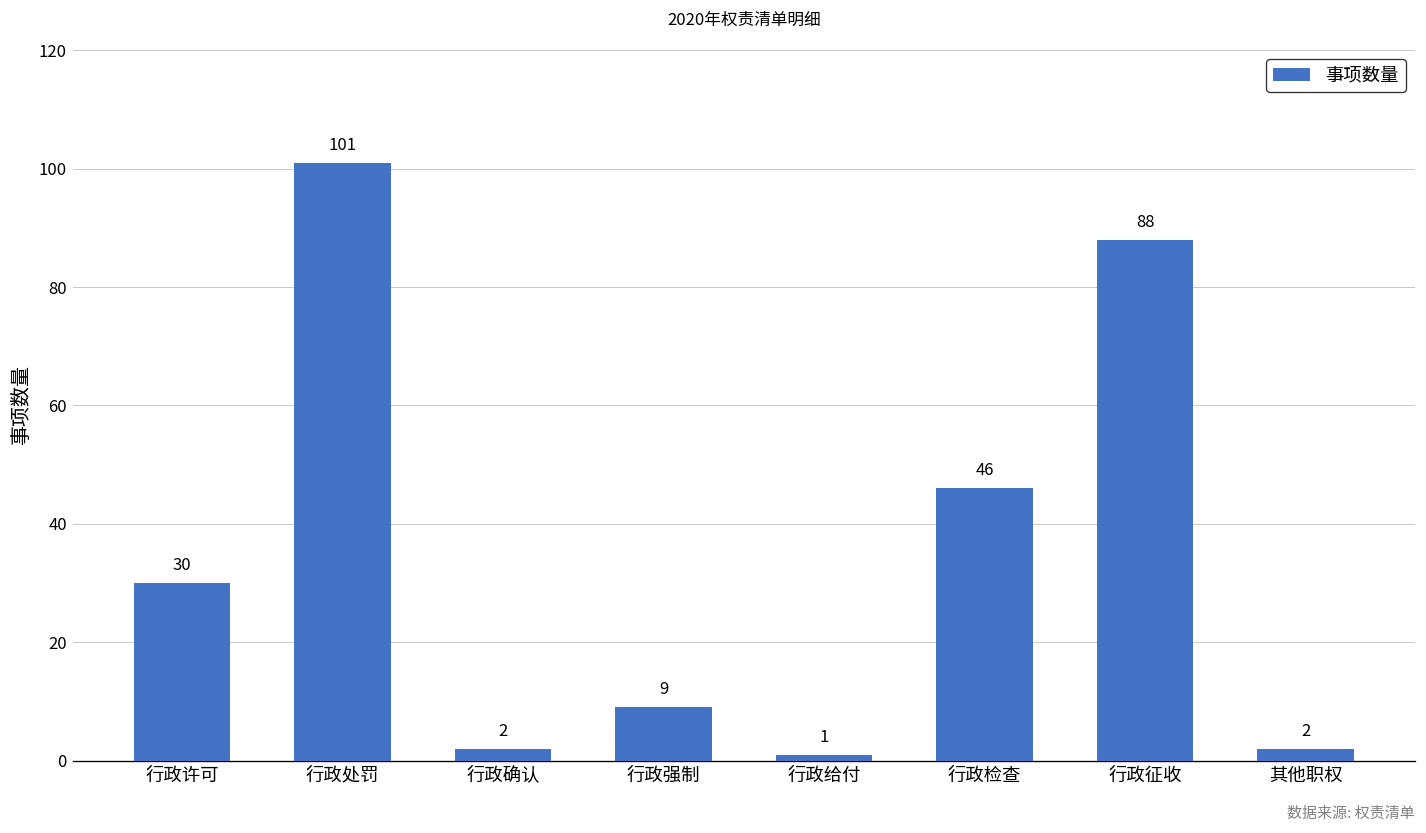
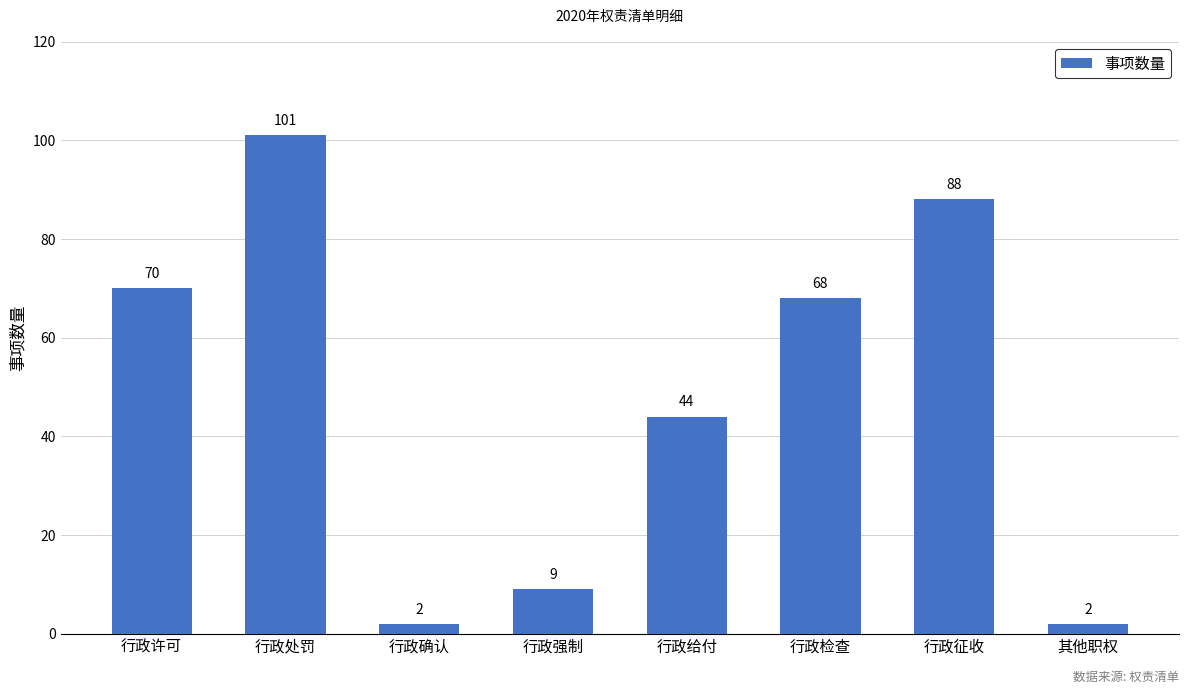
行政许可: 30 -> 70
行政给付: 1 -> 44
行政检查: 46 -> 68
